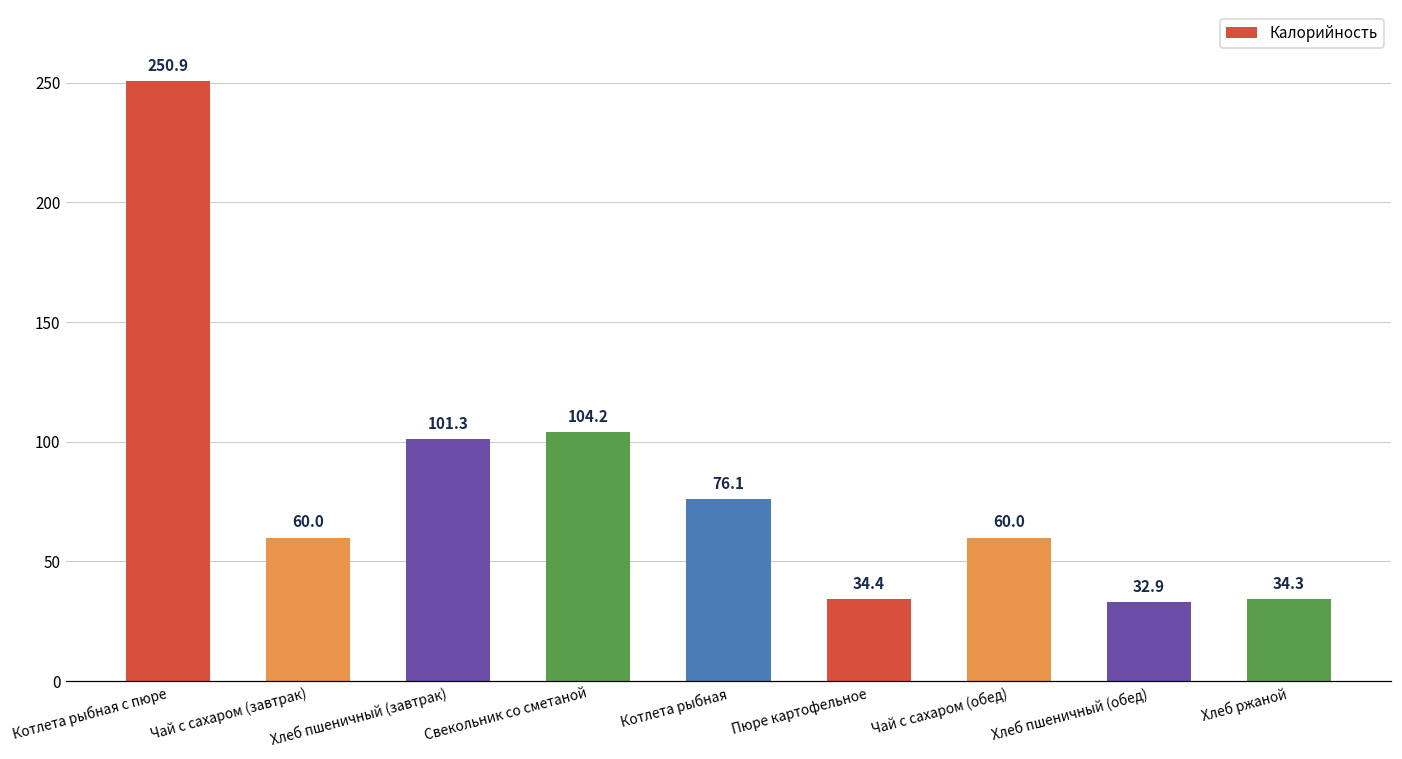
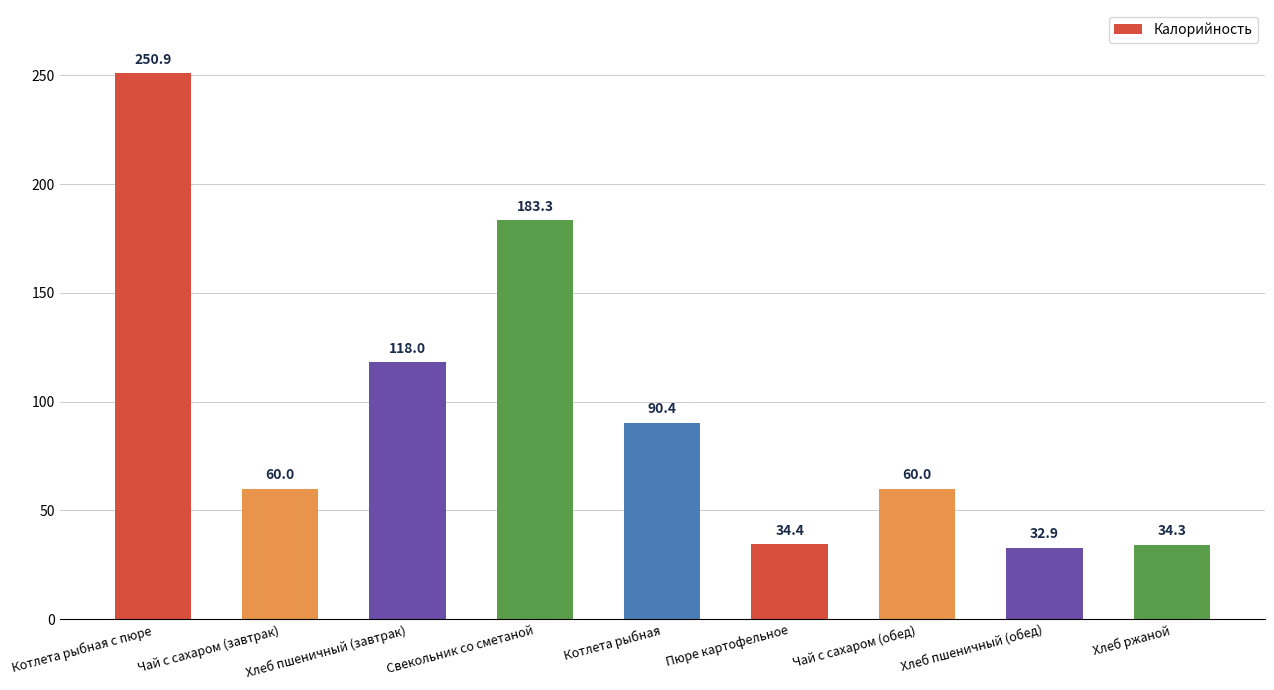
Хлеб пшеничный (завтрак): 101.3 -> 118.0
Свекольник со сметаной: 104.2 -> 183.3
Котлета рыбная: 76.1 -> 90.4
